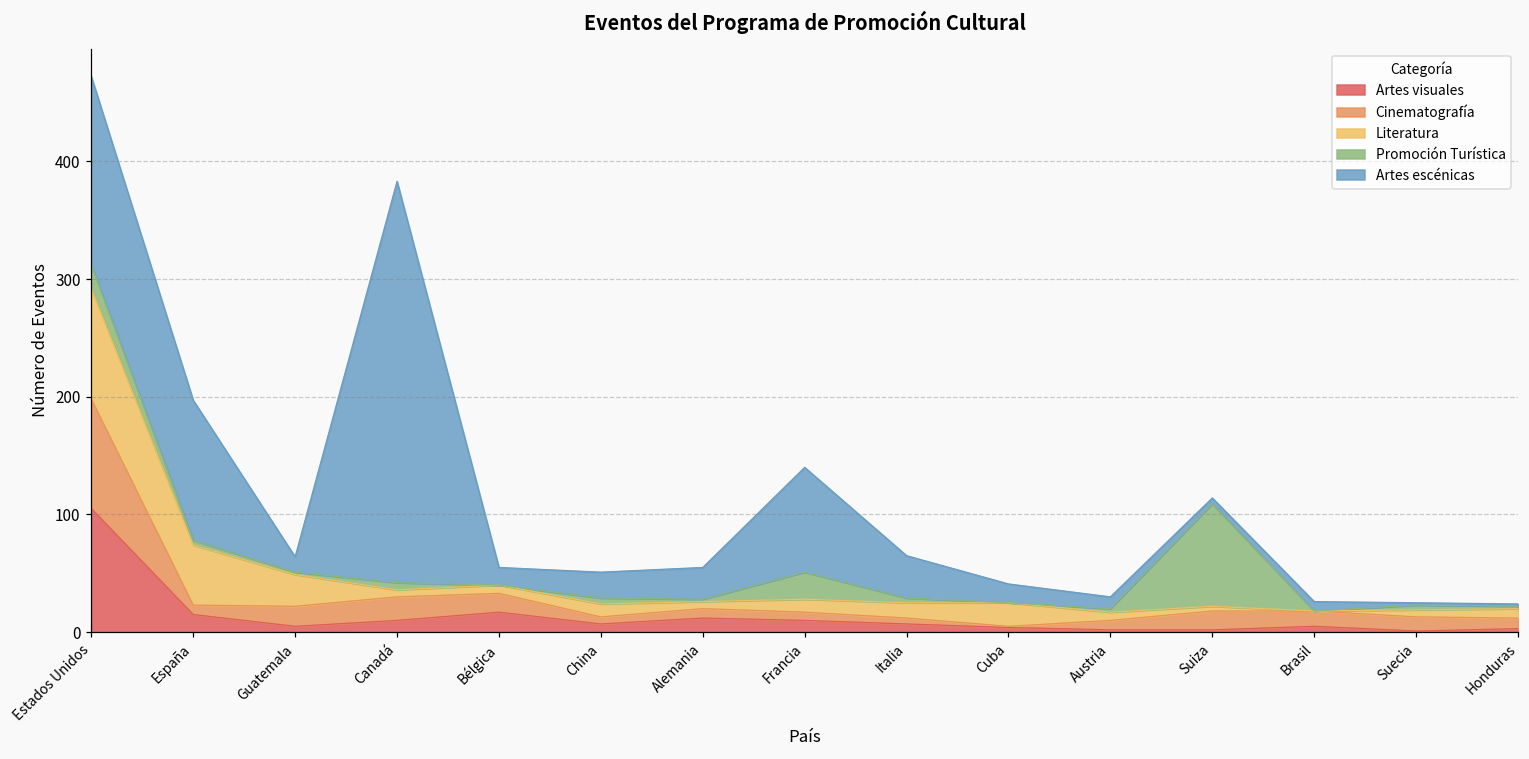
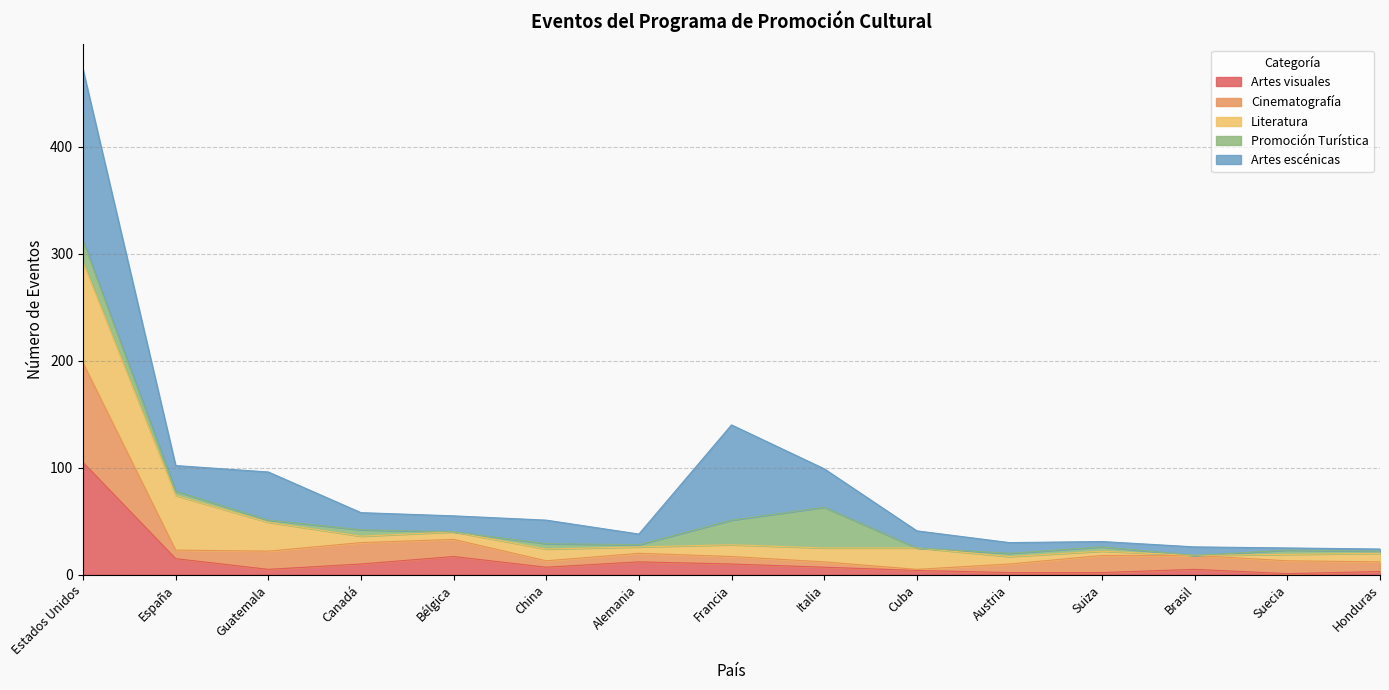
Artes escénicas, España: 119 -> 24
Artes escénicas, Guatemala: 13 -> 45
Artes escénicas, Canadá: 341 -> 16
Artes escénicas, Alemania: 27 -> 10
Promoción Turística, Italia: 4 -> 38
Promoción Turística, Suiza: 87 -> 4
